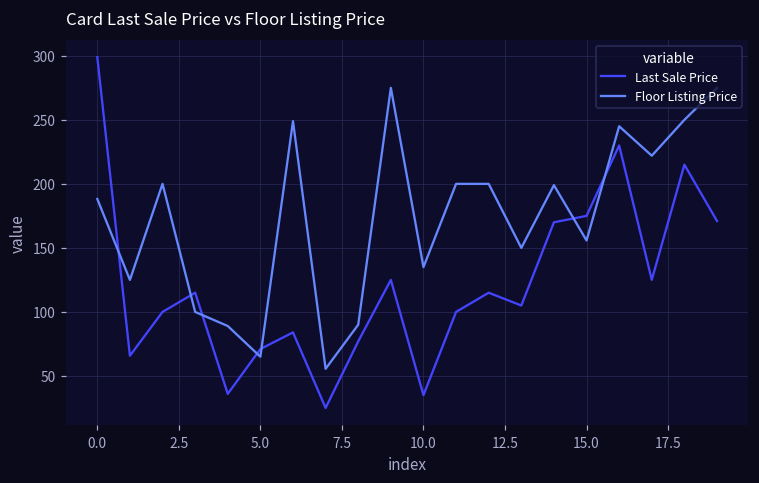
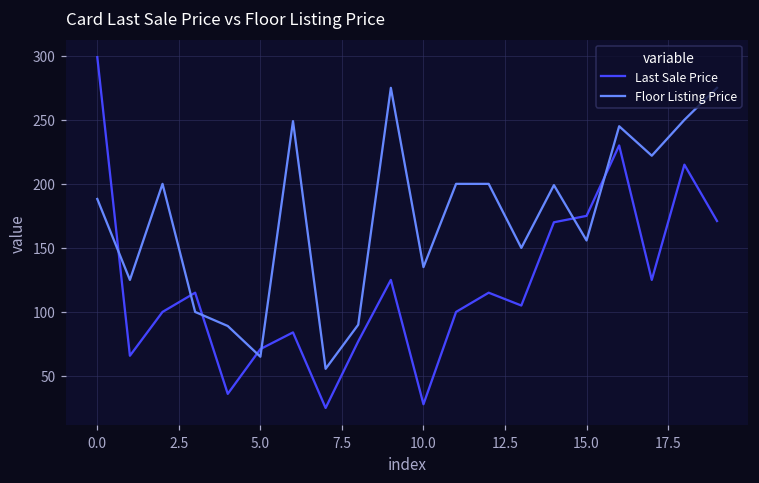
Last Sale Price, 10.0: 35 -> 28
